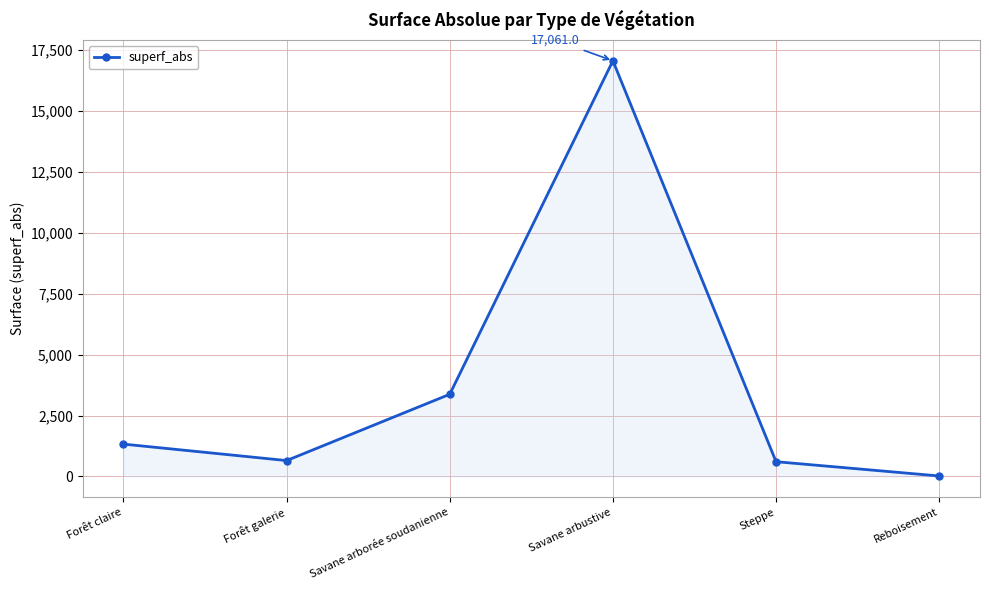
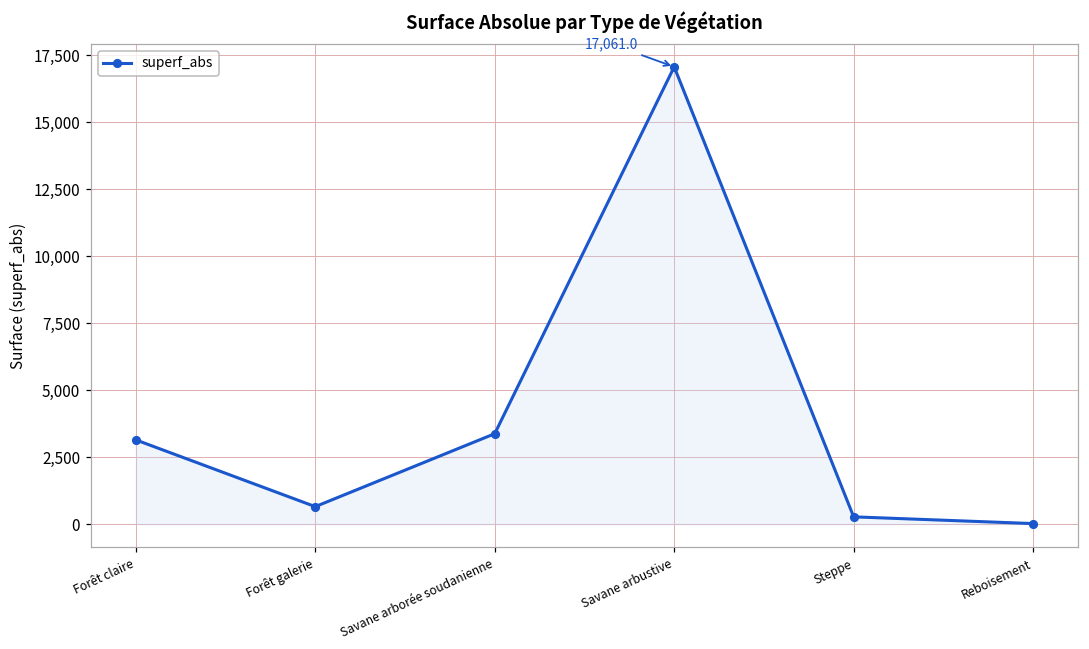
Forêt claire: 1,300 -> 3,100
Steppe: 600 -> 300
